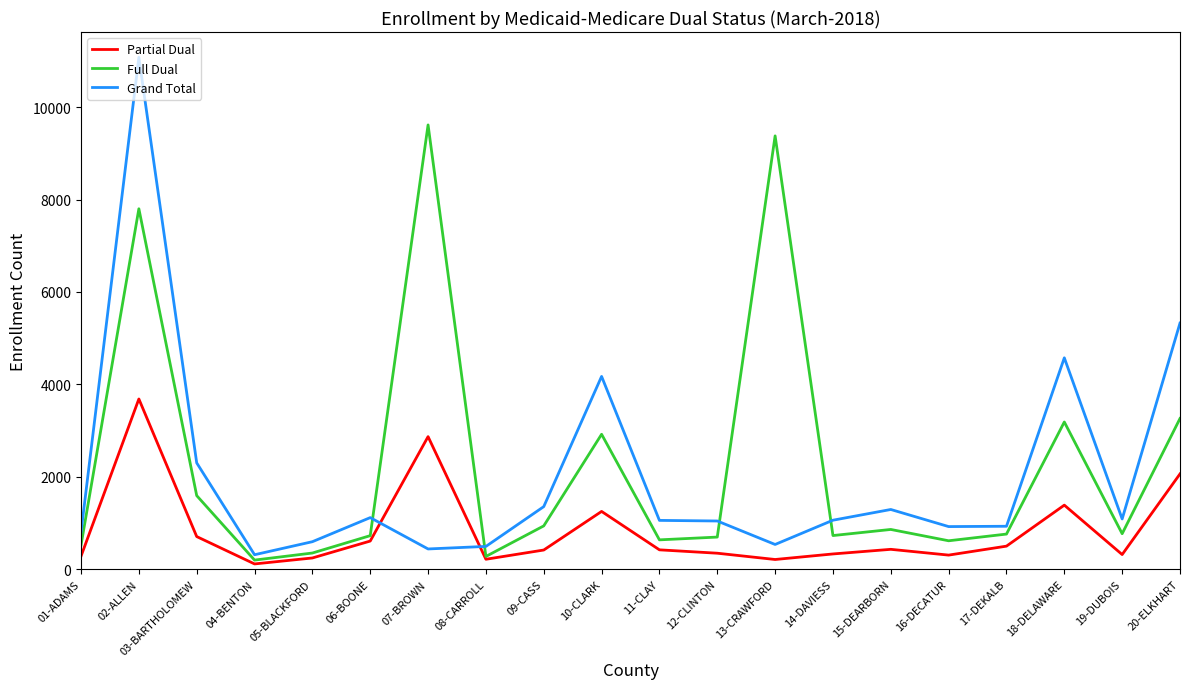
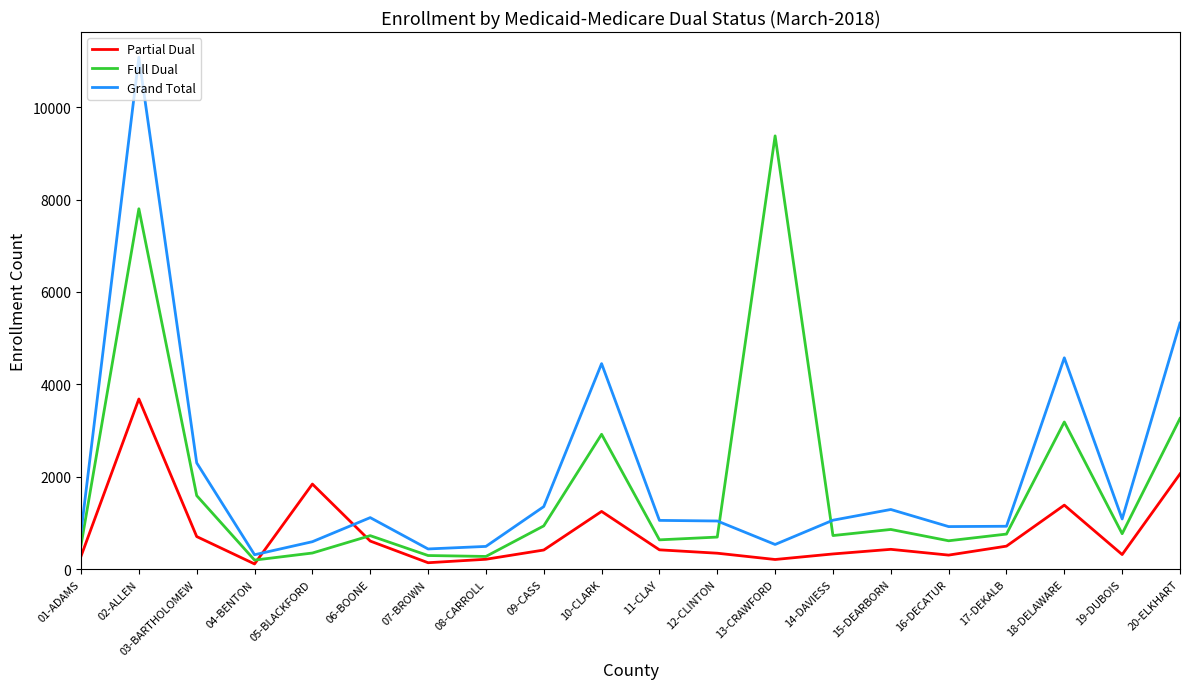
Partial Dual, 05-BLACKFORD: 200 -> 1800
Partial Dual, 07-BROWN: 2900 -> 100
Full Dual, 07-BROWN: 9600 -> 300
Grand Total, 10-CLARK: 4200 -> 4500
